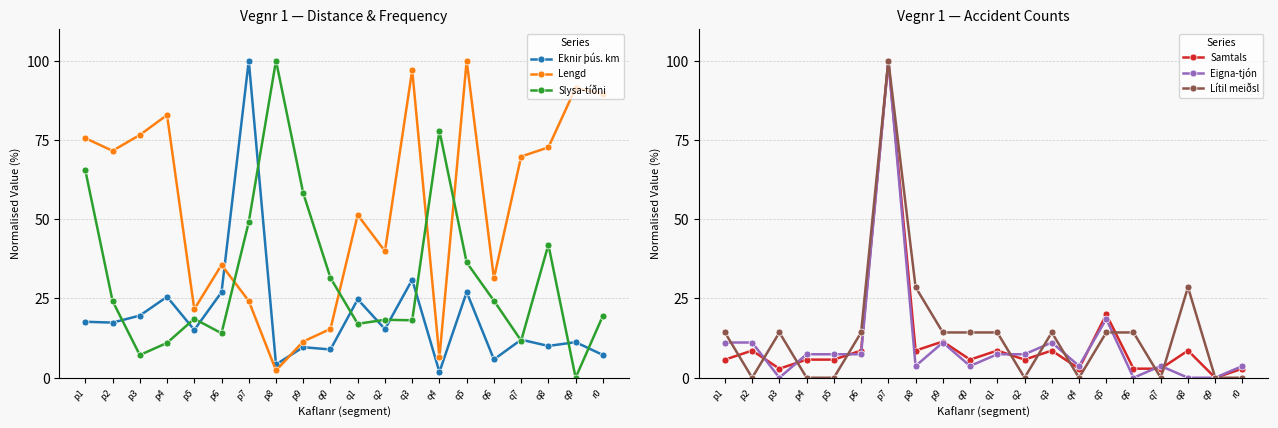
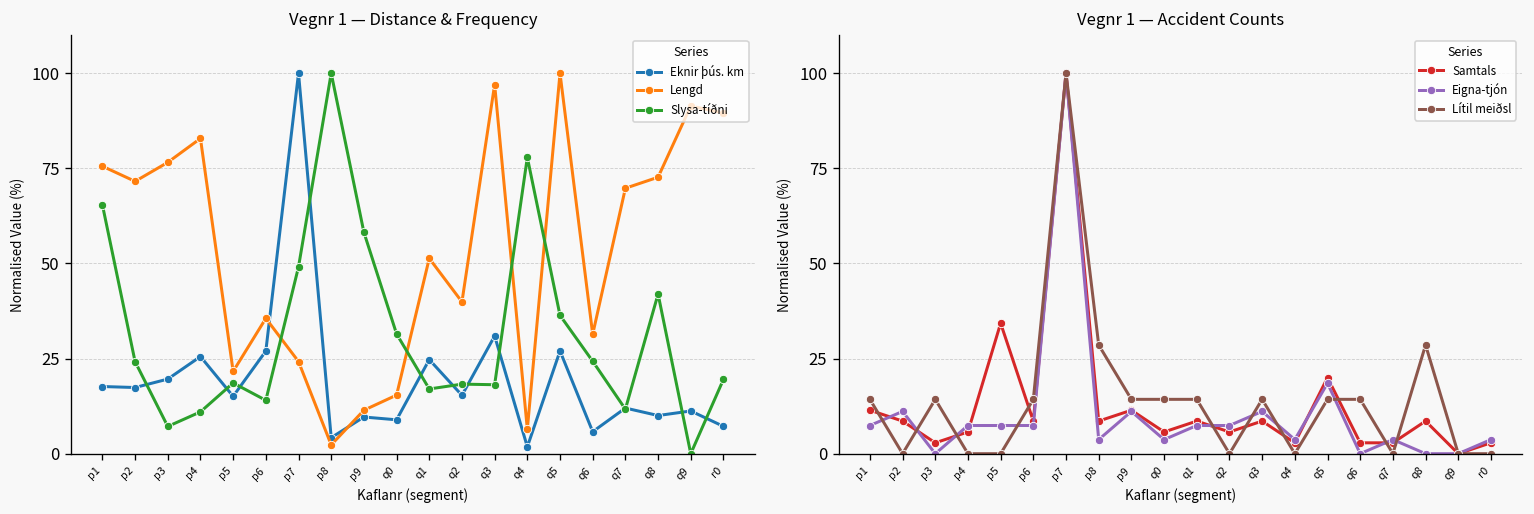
Vegnr 1 — Accident Counts, Samtals, p1: 6 -> 11
Vegnr 1 — Accident Counts, Eigna-tjón, p1: 11 -> 7
Vegnr 1 — Accident Counts, Samtals, p5: 6 -> 34
